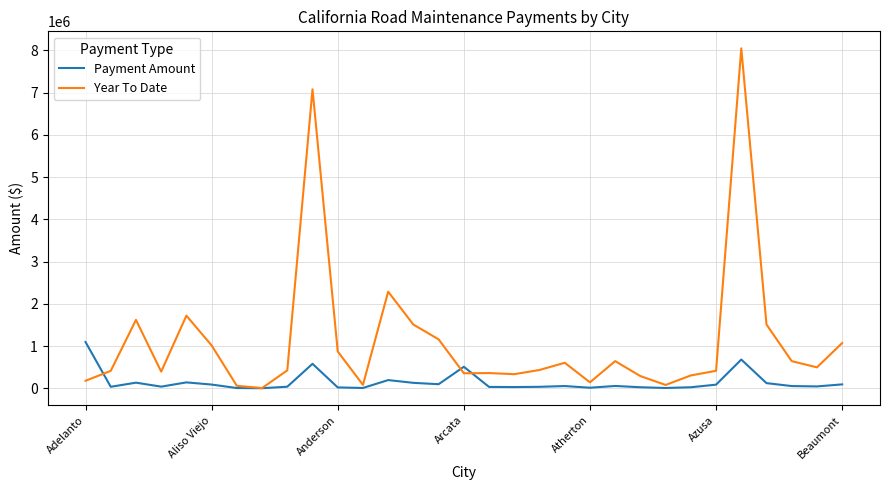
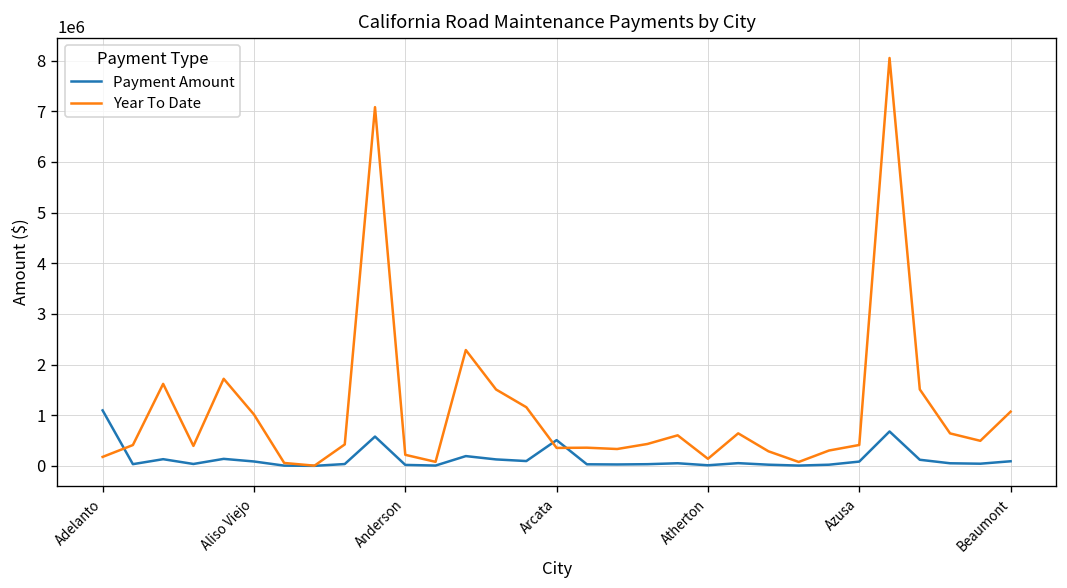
Year To Date, Anderson: 900000 -> 200000
